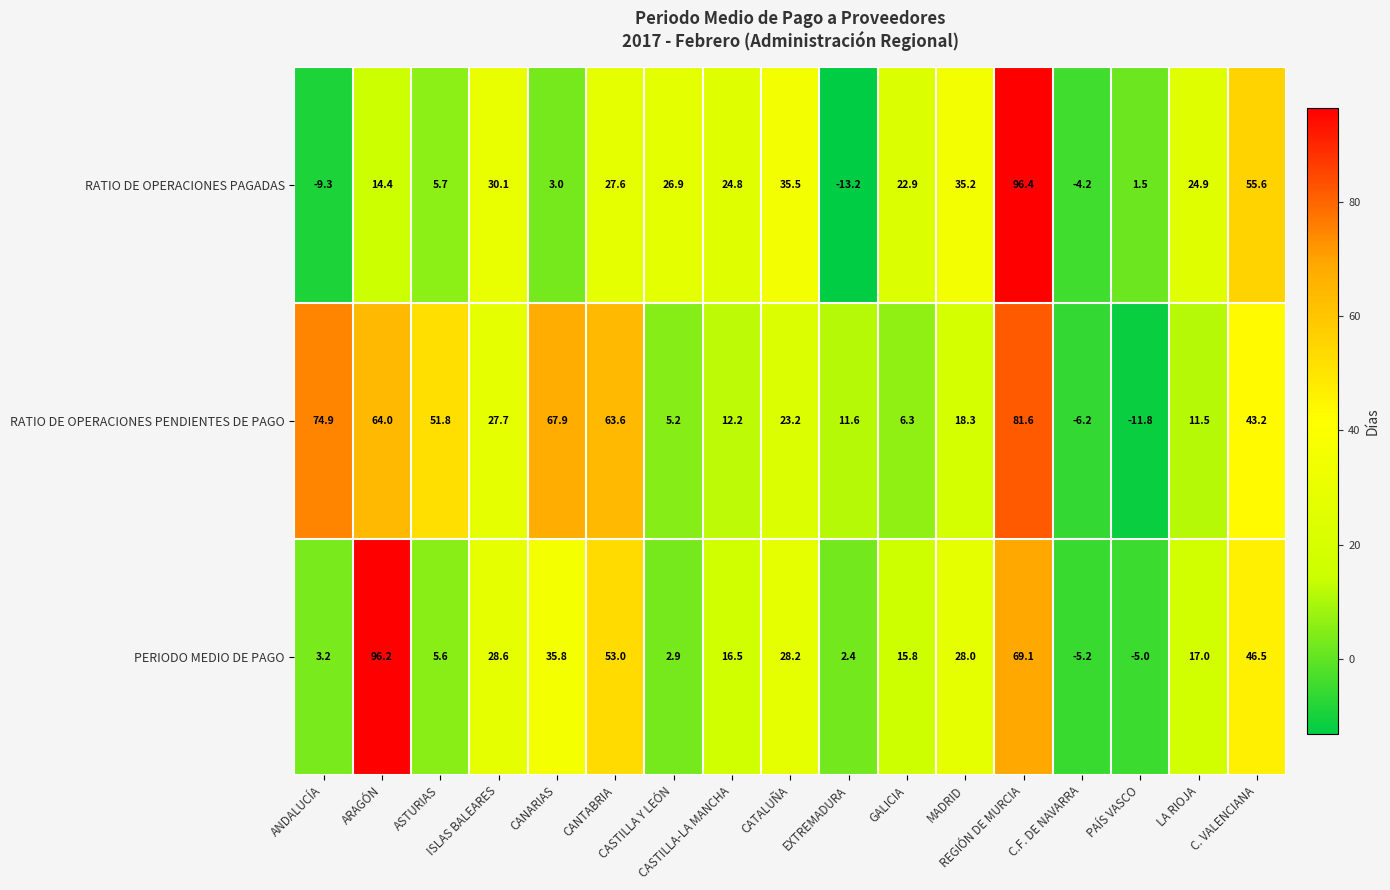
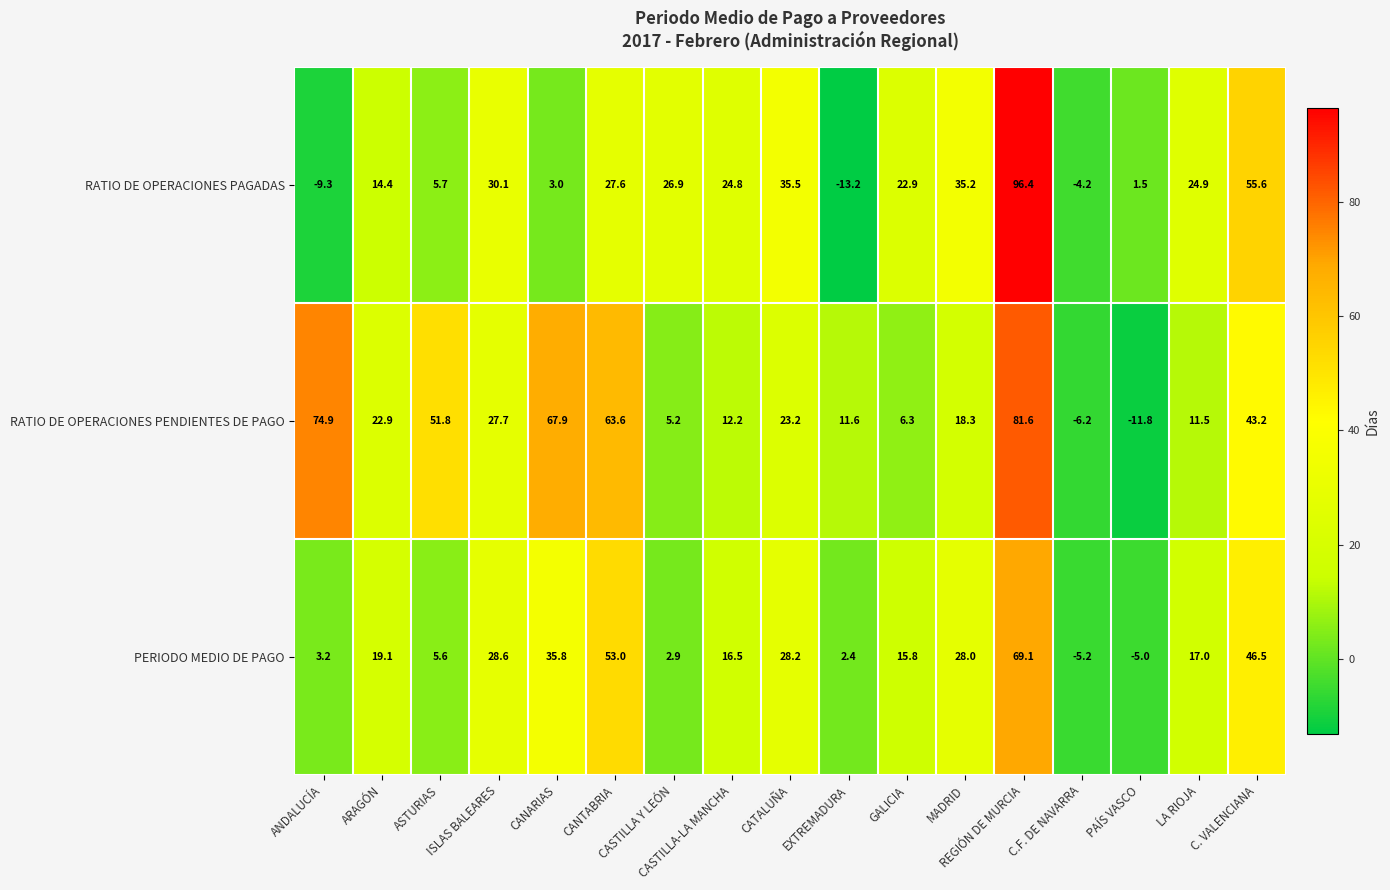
RATIO DE OPERACIONES PENDIENTES DE PAGO, ARAGÓN: 64.0 -> 22.9
PERIODO MEDIO DE PAGO, ARAGÓN: 96.2 -> 19.1
